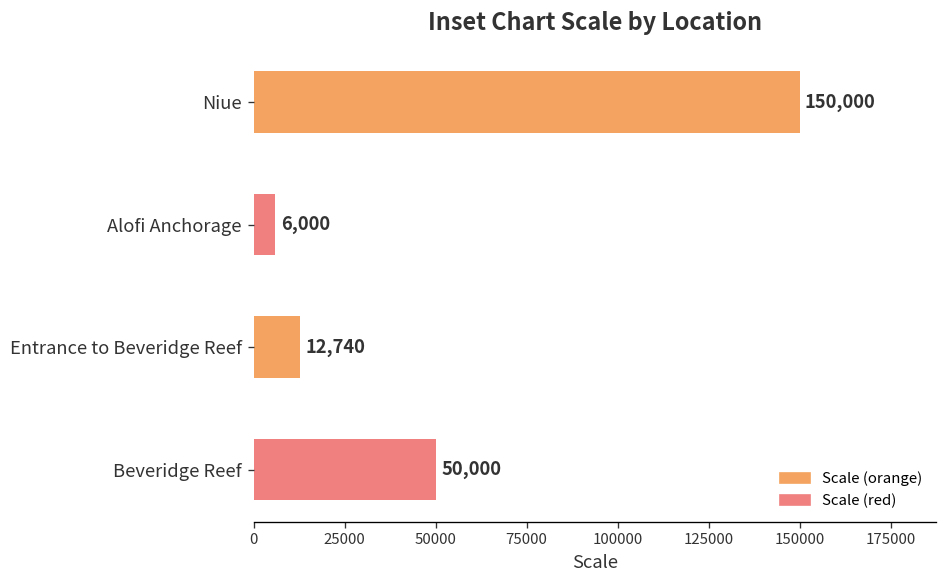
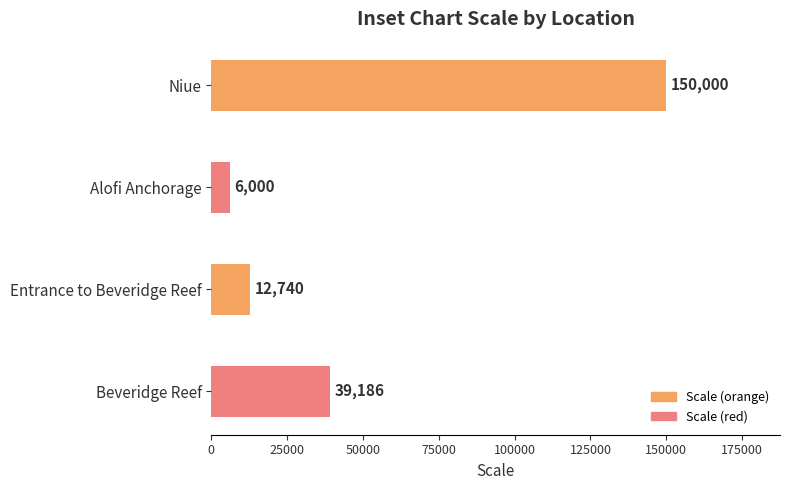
Beveridge Reef: 50,000 -> 39,186
